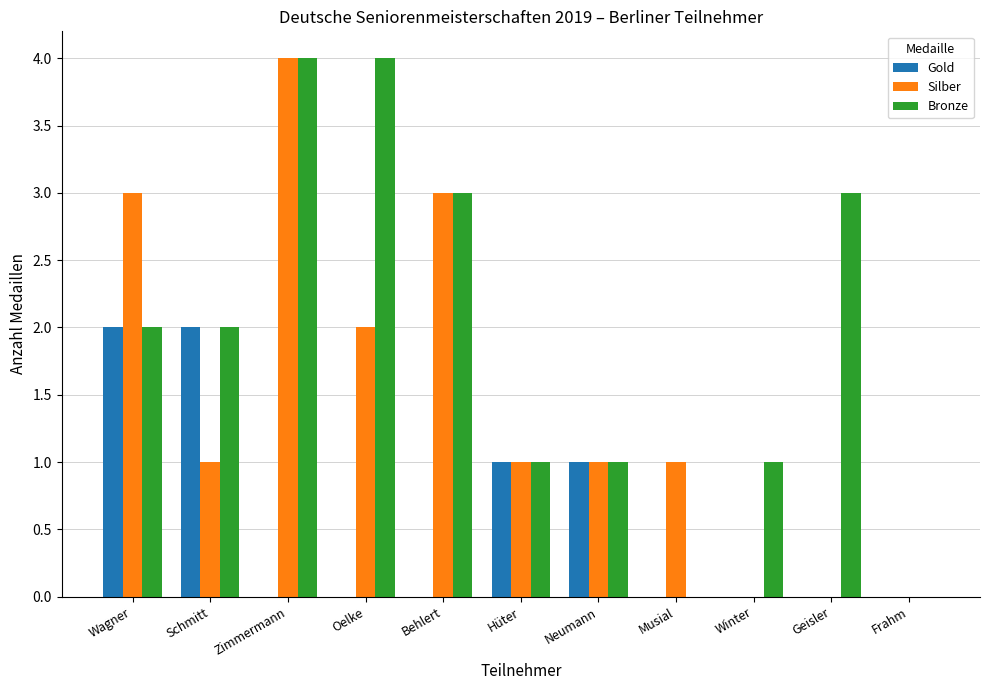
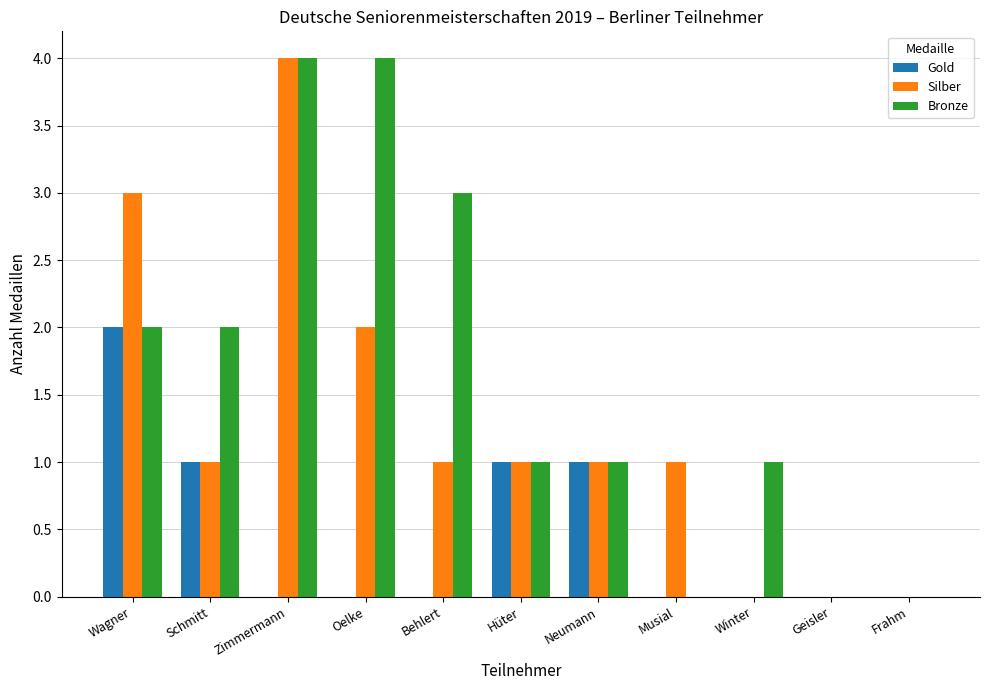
Gold, Schmitt: 2 -> 1
Silber, Behlert: 3 -> 1
Bronze, Geisler: 3 -> 0
